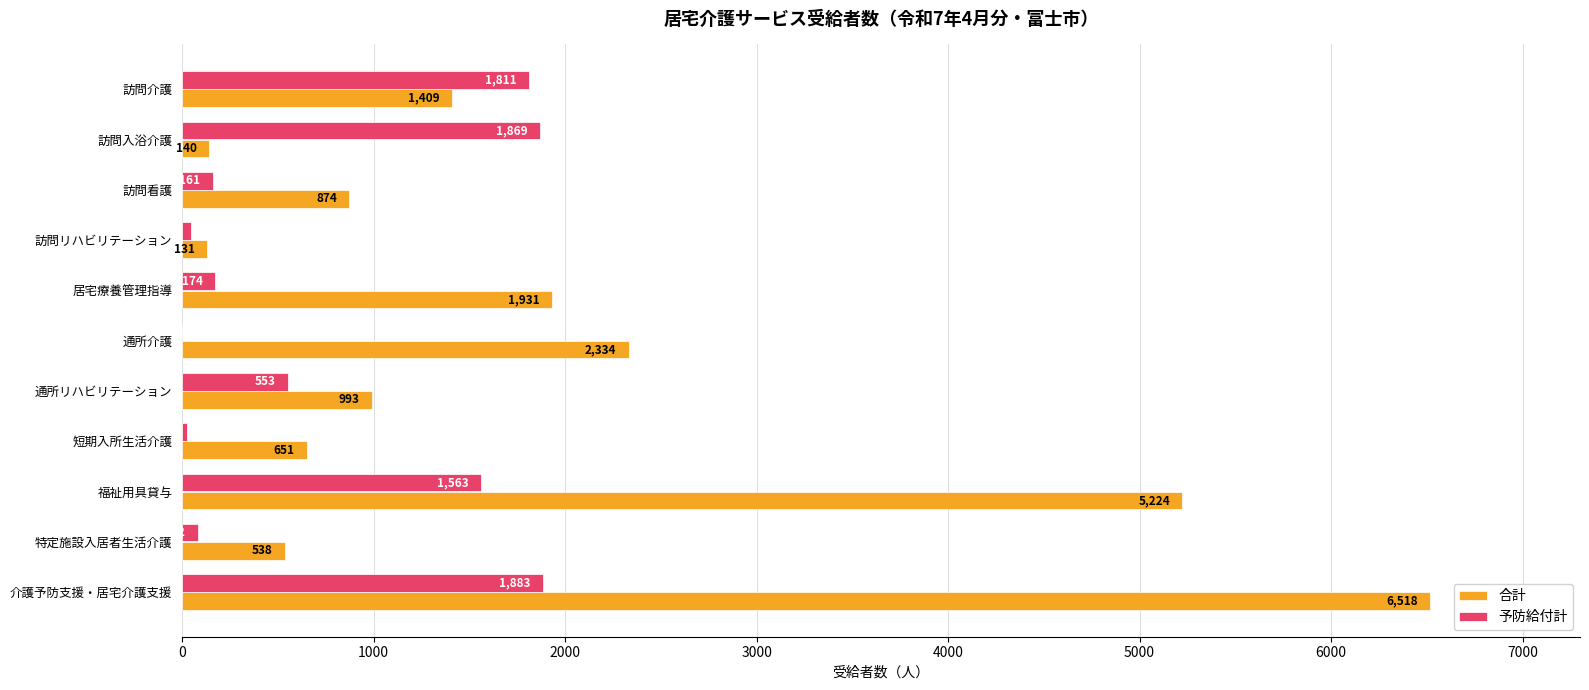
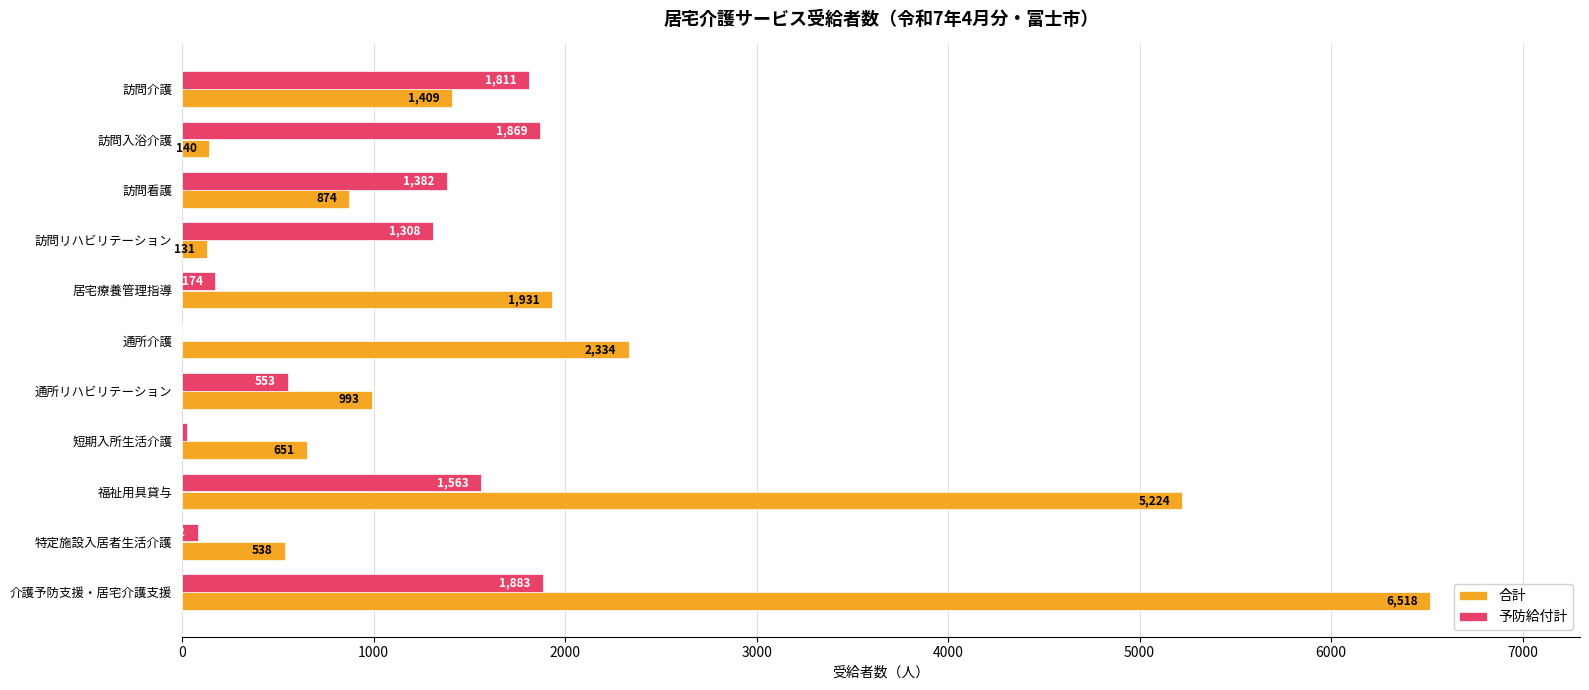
予防給付計, 訪問看護: 161 -> 1,382
予防給付計, 訪問リハビリテーション: 50 -> 1310
